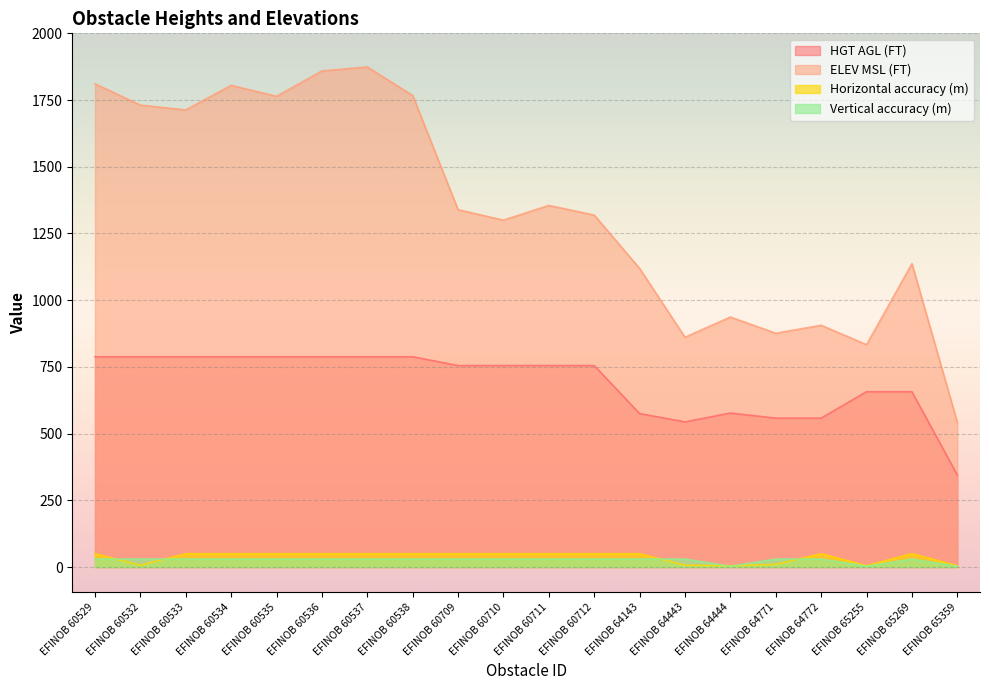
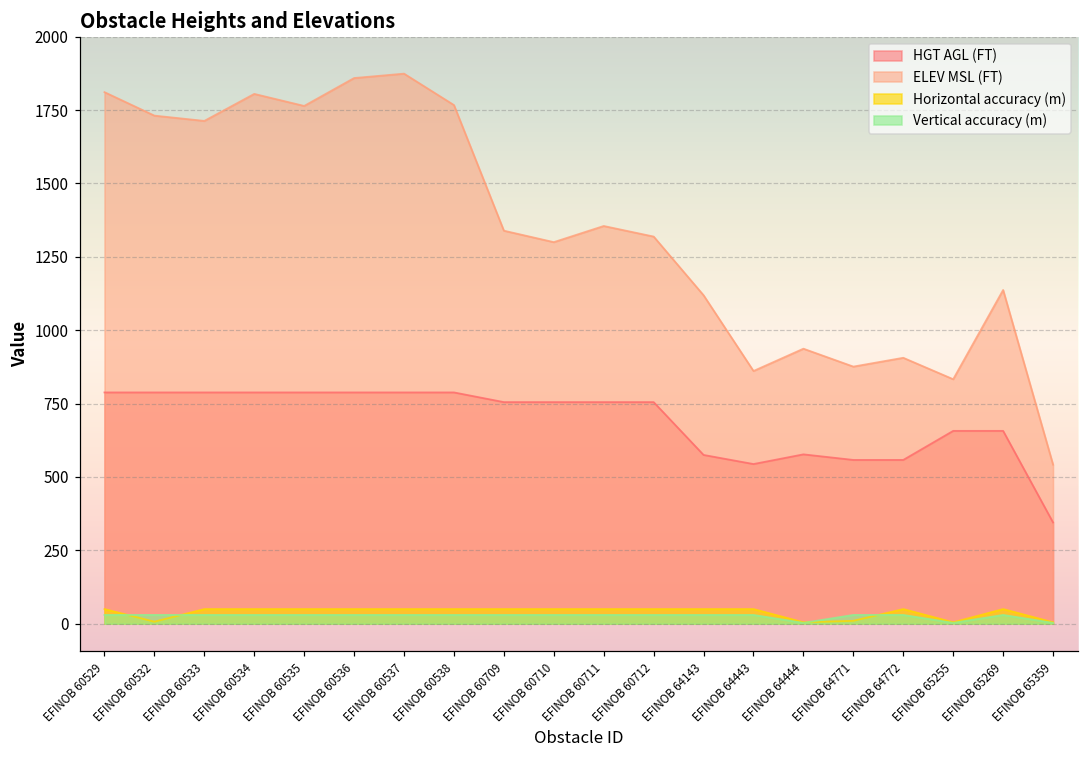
Horizontal accuracy (m), EFINOB 64443: 10 -> 50
